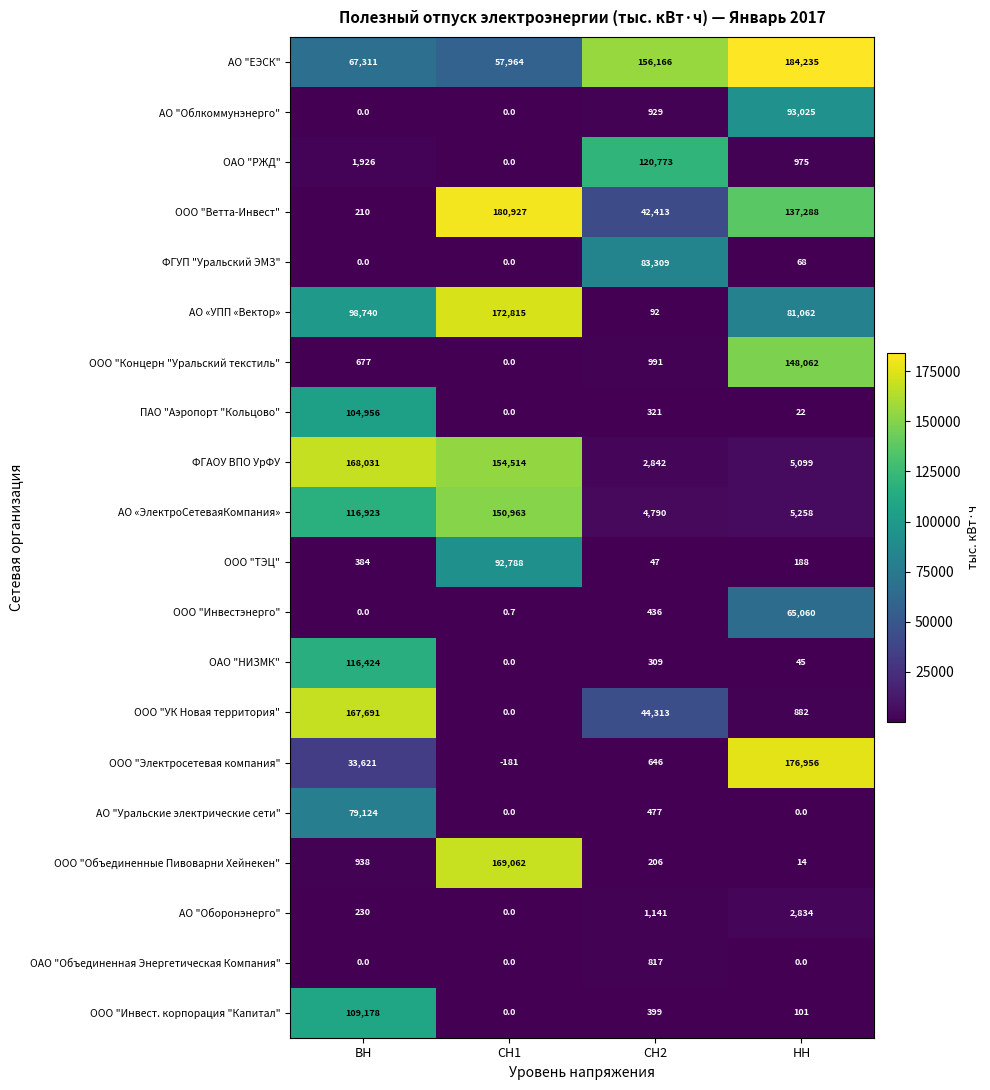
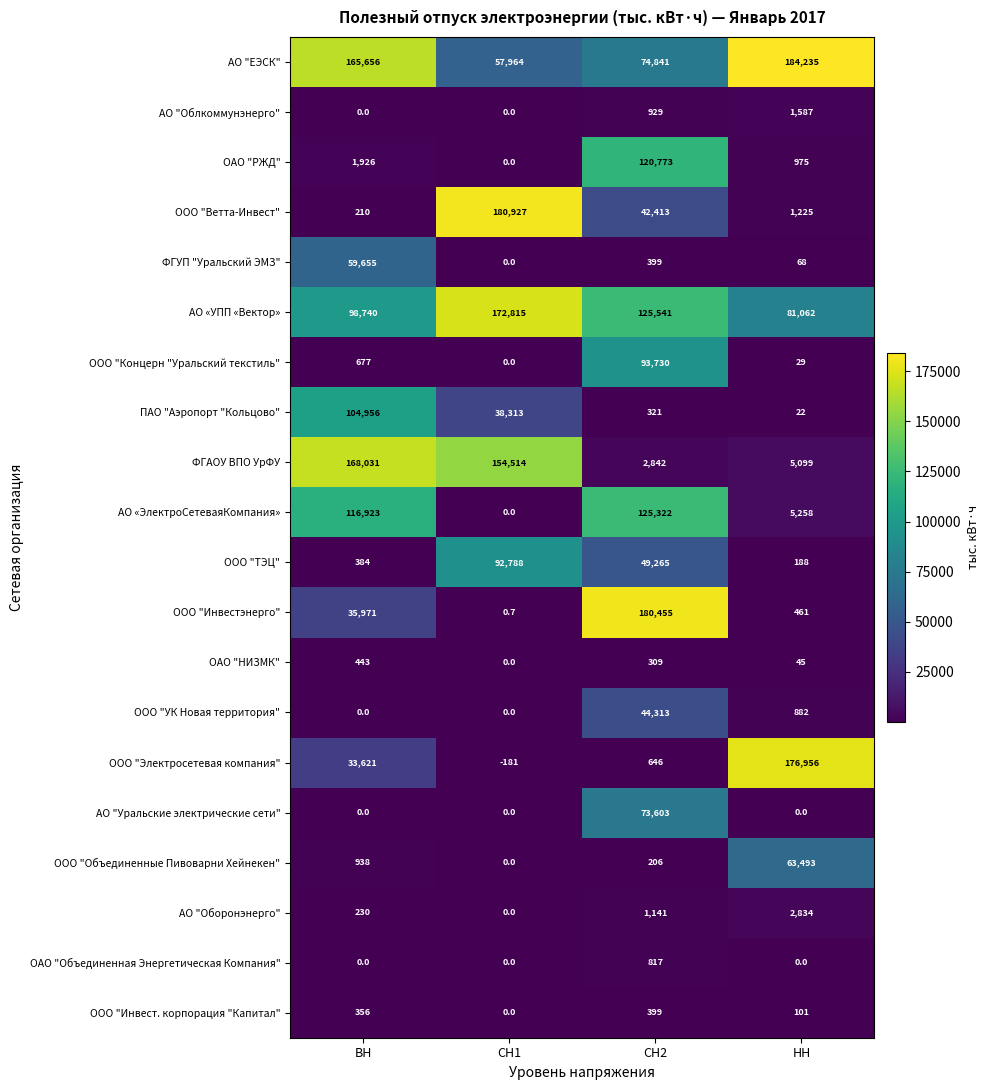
АО "ЕЭСК", ВН: 67,311 -> 165,656
АО "ЕЭСК", СН2: 156,166 -> 74,841
АО "Облкоммунэнерго", НН: 93,025 -> 1,587
ООО "Ветта-Инвест", НН: 137,288 -> 1,225
ФГУП "Уральский ЭМЗ", ВН: 0.0 -> 59,655
ФГУП "Уральский ЭМЗ", СН2: 83,309 -> 399
АО «УПП «Вектор», СН2: 92 -> 125,541
ООО "Концерн "Уральский текстиль", СН2: 991 -> 93,730
ООО "Концерн "Уральский текстиль", НН: 148,062 -> 29
ПАО "Аэропорт "Кольцово", СН1: 0.0 -> 38,313
АО «ЭлектроСетеваяКомпания», СН1: 150,963 -> 0.0
АО «ЭлектроСетеваяКомпания», СН2: 4,790 -> 125,322
ООО "ТЭЦ", СН2: 47 -> 49,265
ООО "Инвестэнерго", ВН: 0.0 -> 35,971
ООО "Инвестэнерго", СН2: 436 -> 180,455
ООО "Инвестэнерго", НН: 65,060 -> 461
ОАО "НИЗМК", ВН: 116,424 -> 443
ООО "УК Новая территория", ВН: 167,691 -> 0.0
АО "Уральские электрические сети", ВН: 79,124 -> 0.0
АО "Уральские электрические сети", СН2: 477 -> 73,603
ООО "Объединенные Пивоварни Хейнекен", СН1: 169,062 -> 0.0
ООО "Объединенные Пивоварни Хейнекен", НН: 14 -> 63,493
ООО "Инвест. корпорация "Капитал", ВН: 109,178 -> 356
